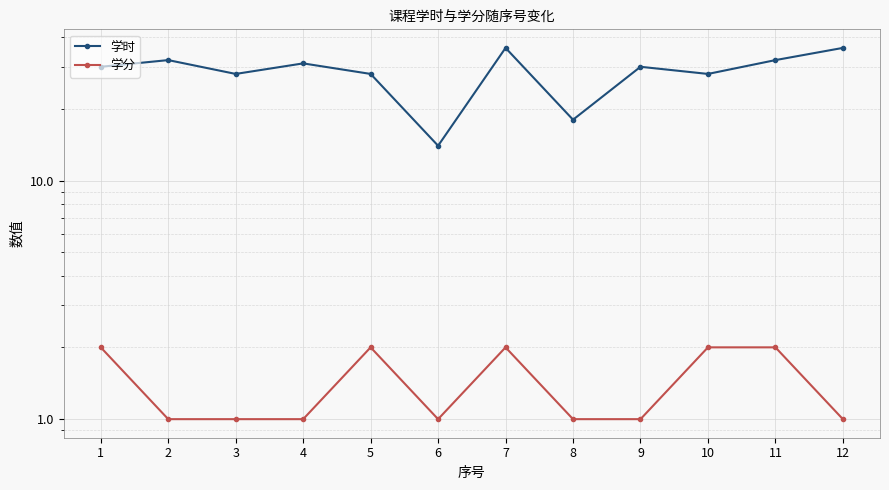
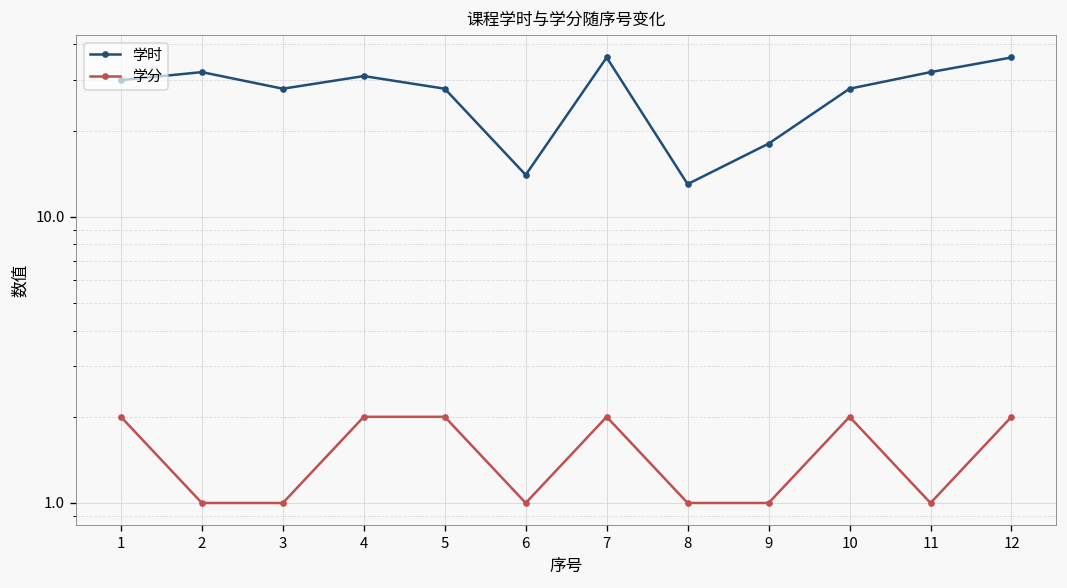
学分, 4: 1 -> 2
学时, 8: 18 -> 13
学时, 9: 30 -> 18
学分, 11: 2 -> 1
学分, 12: 1 -> 2
